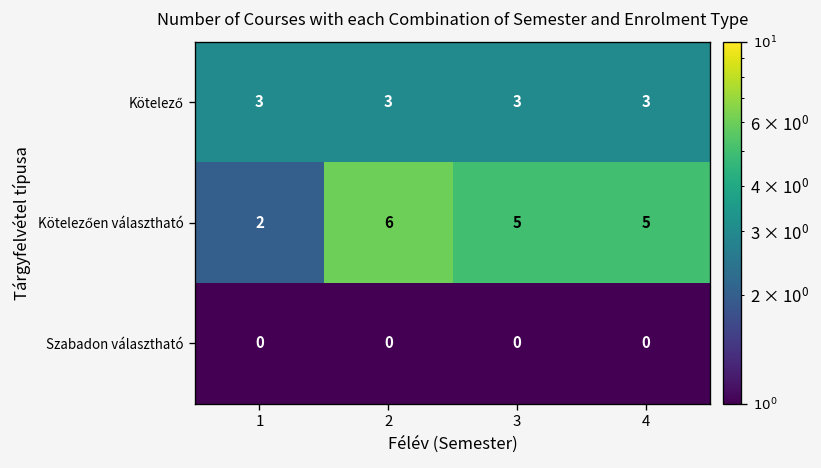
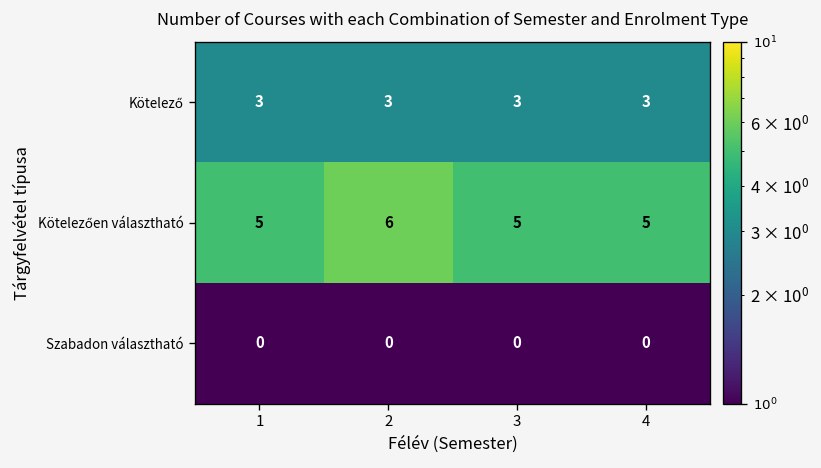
Kötelezően választható, 1: 2 -> 5
